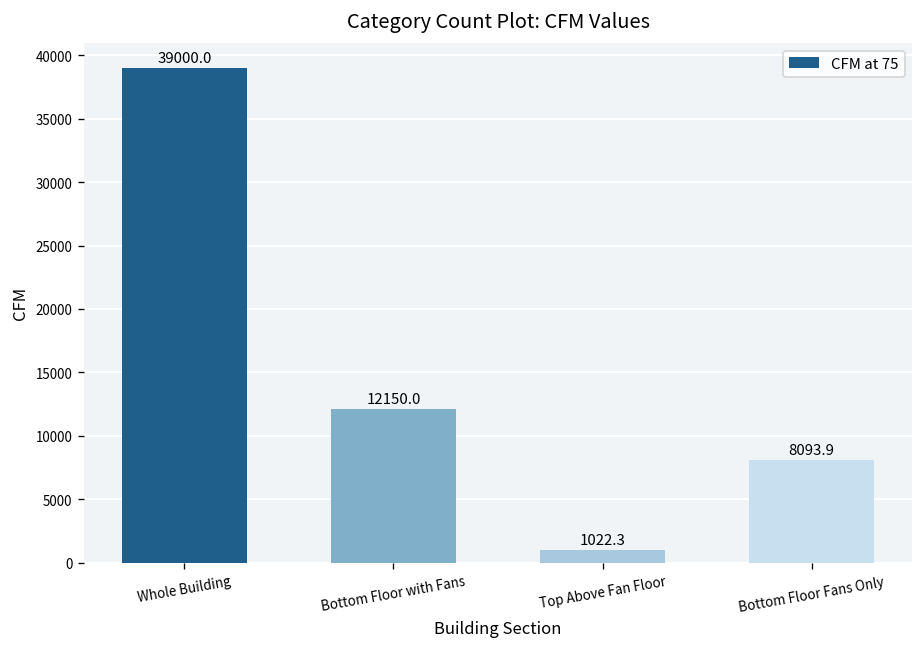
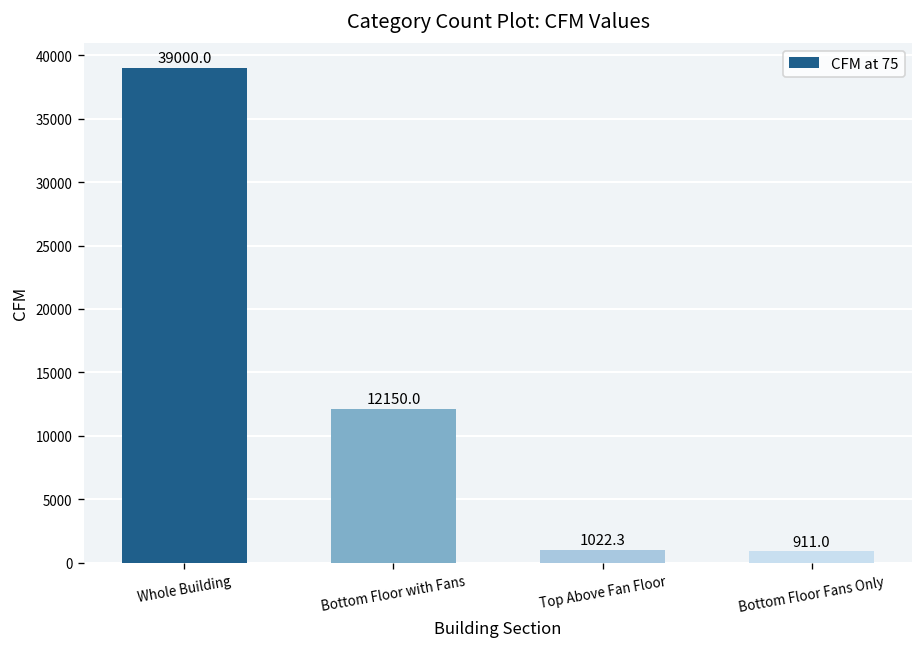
Bottom Floor Fans Only: 8093.9 -> 911.0
